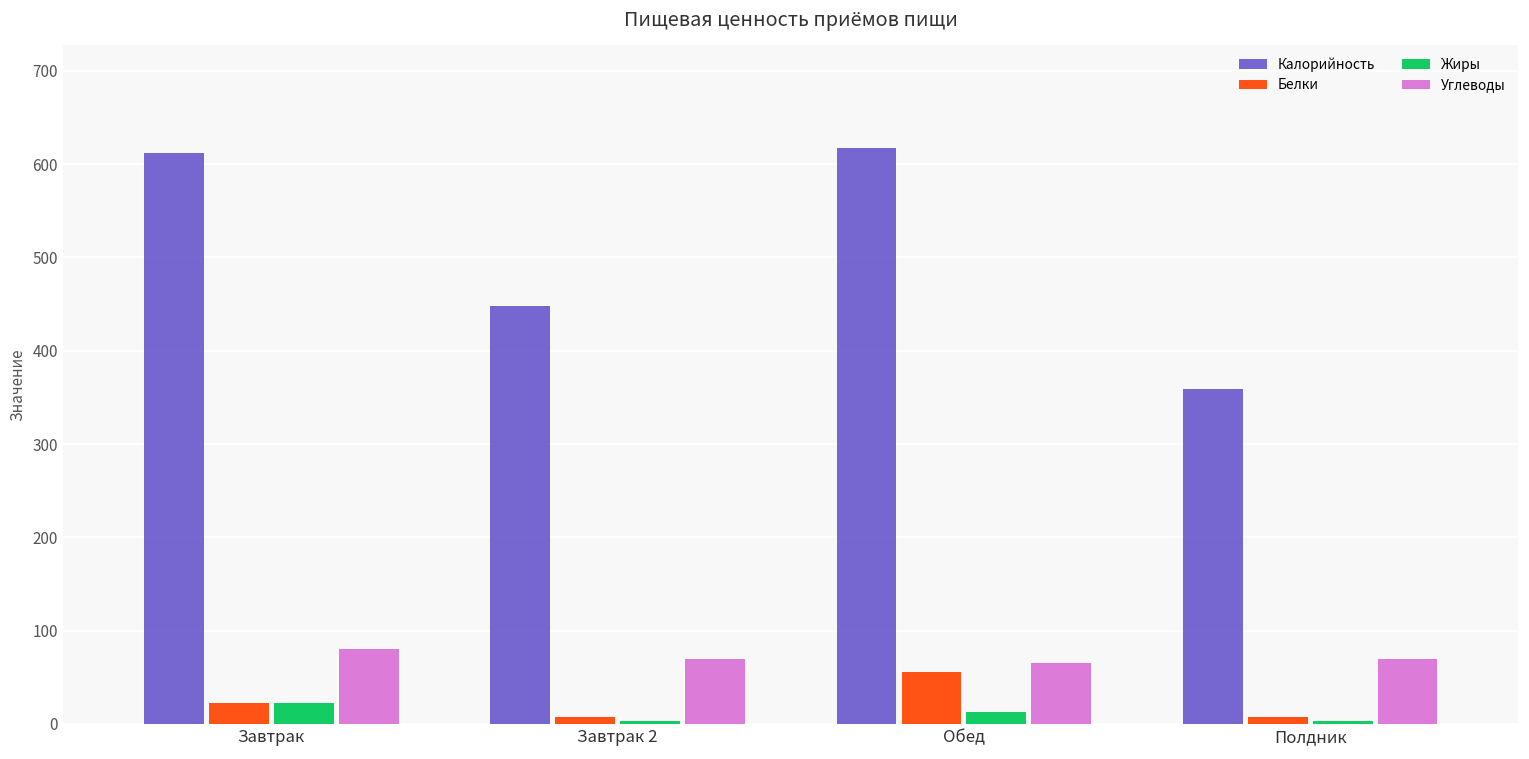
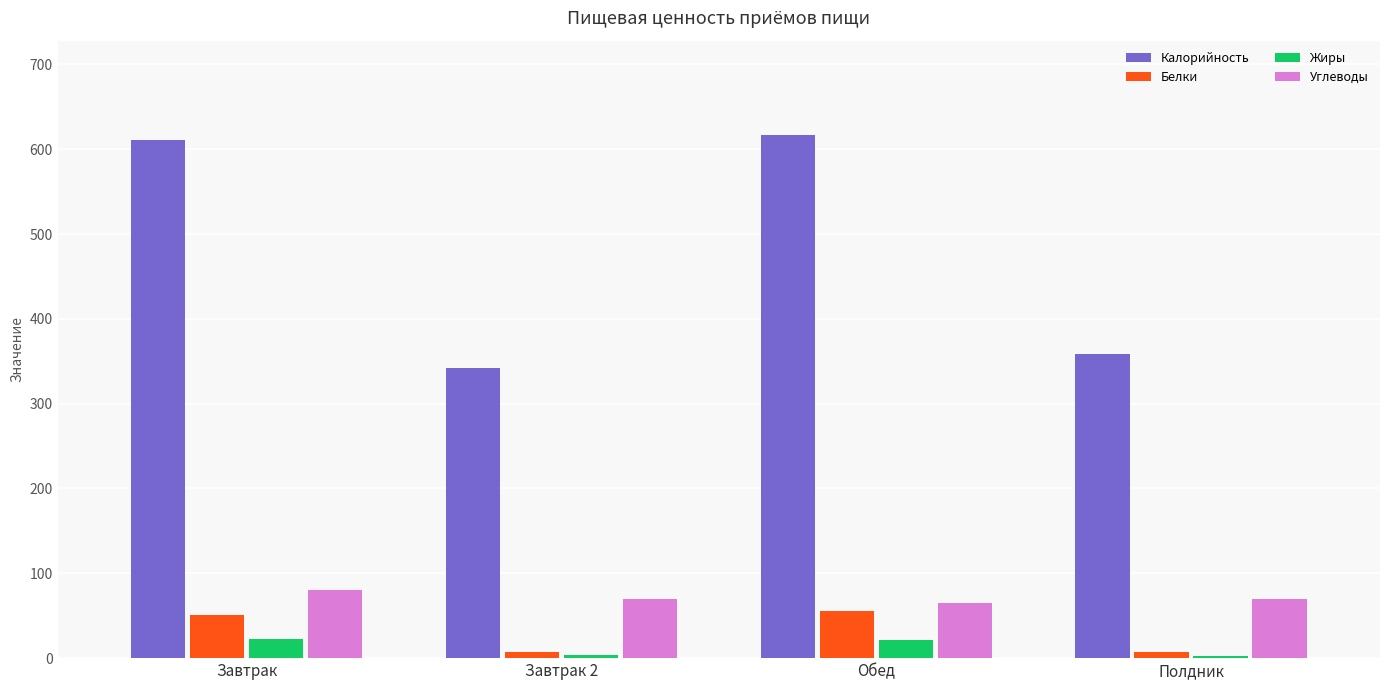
Белки, Завтрак: 20 -> 50
Калорийность, Завтрак 2: 450 -> 340
Жиры, Обед: 10 -> 20
